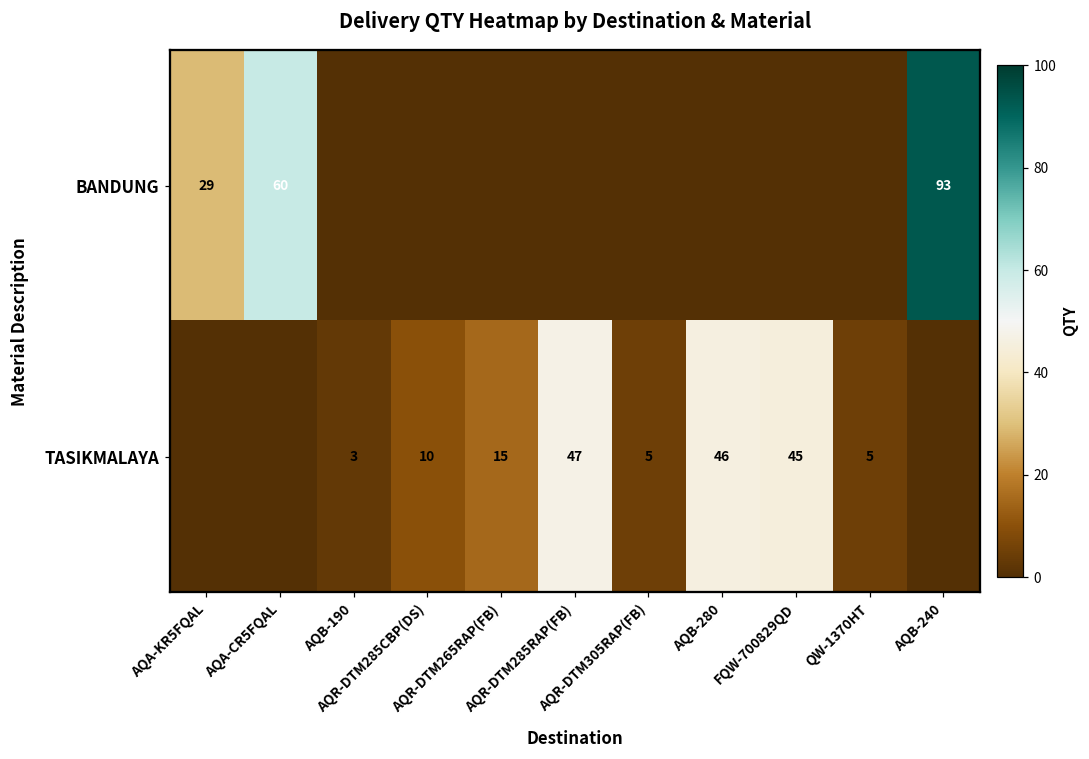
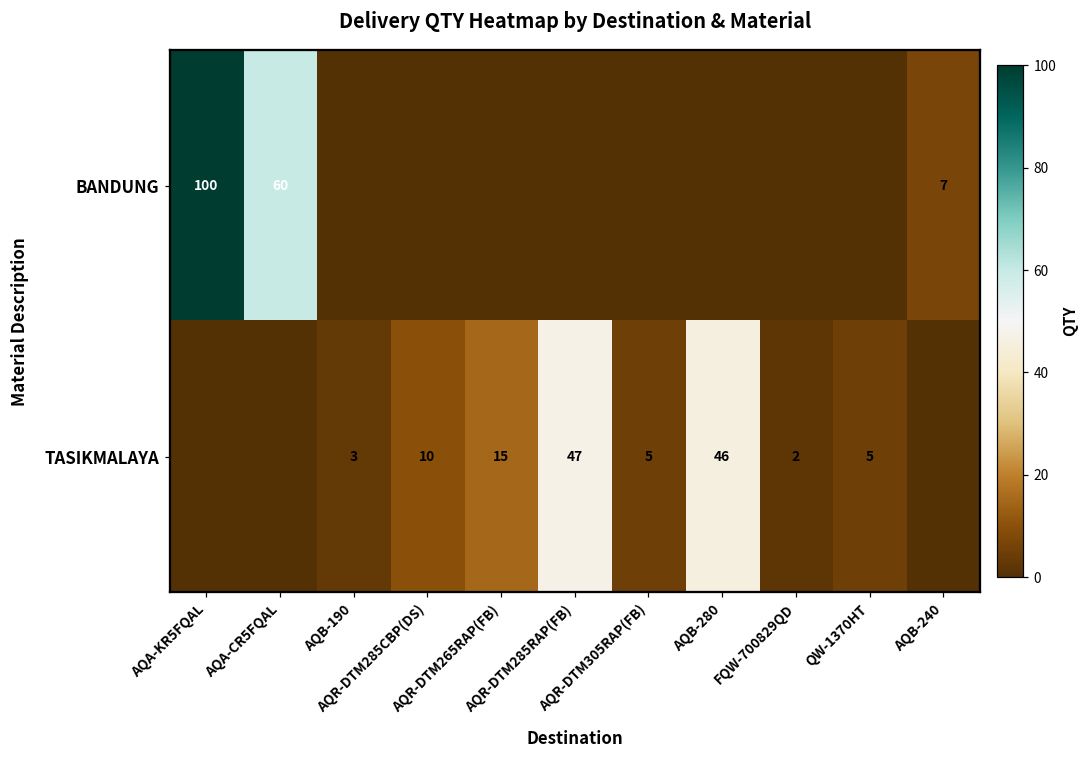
BANDUNG, AQA-KR5FQAL: 29 -> 100
BANDUNG, AQB-240: 93 -> 7
TASIKMALAYA, FQW-700829QD: 45 -> 2
